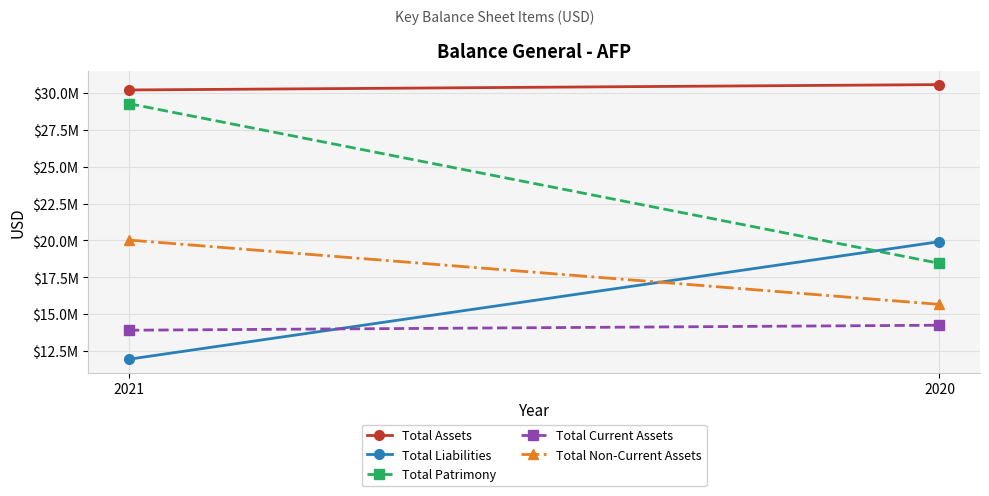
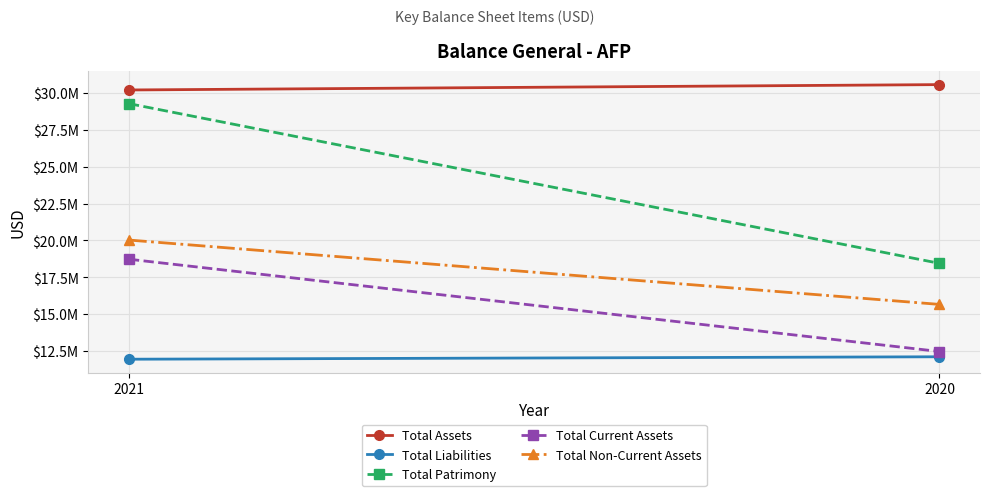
Total Current Assets, 2021: $13900000 -> $18700000
Total Liabilities, 2020: $19900000 -> $12100000
Total Current Assets, 2020: $14300000 -> $12500000
